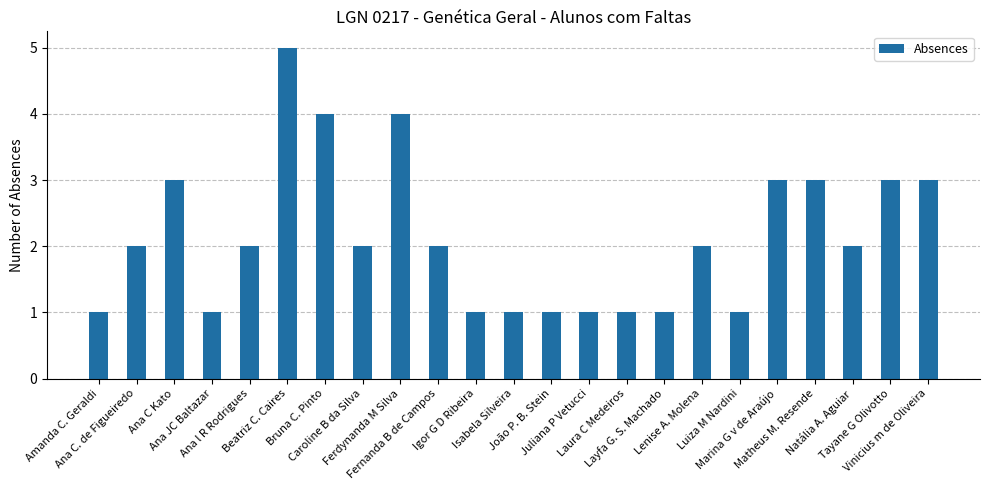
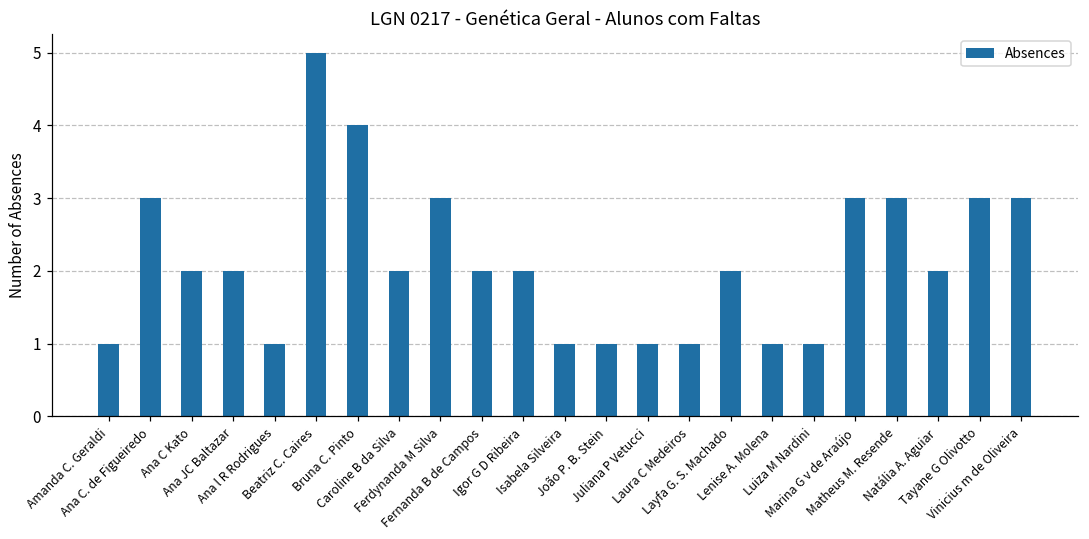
Ana C. de Figueiredo: 2 -> 3
Ana C Kato: 3 -> 2
Ana JC Baltazar: 1 -> 2
Ana l R Rodrigues: 2 -> 1
Ferdynanda M Silva: 4 -> 3
Igor G D Ribeira: 1 -> 2
Layfa G. S. Machado: 1 -> 2
Lenise A. Molena: 2 -> 1
